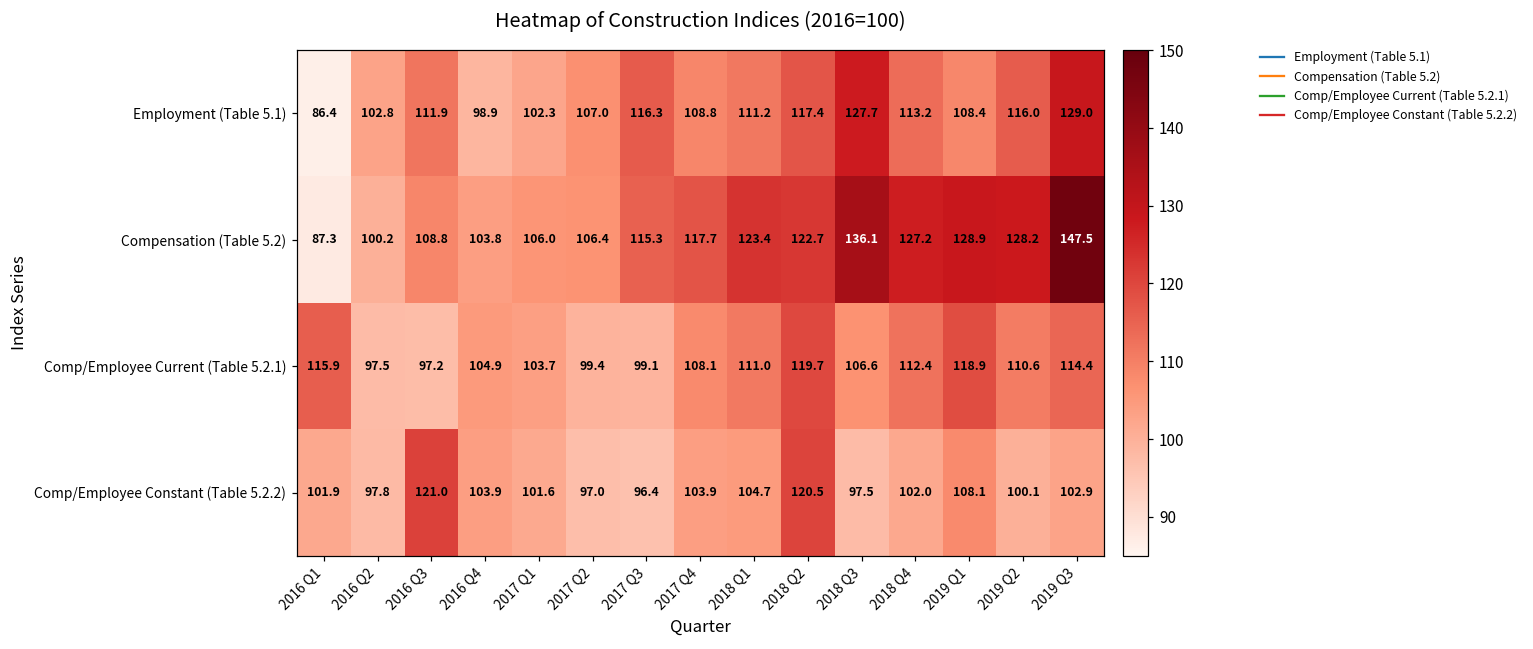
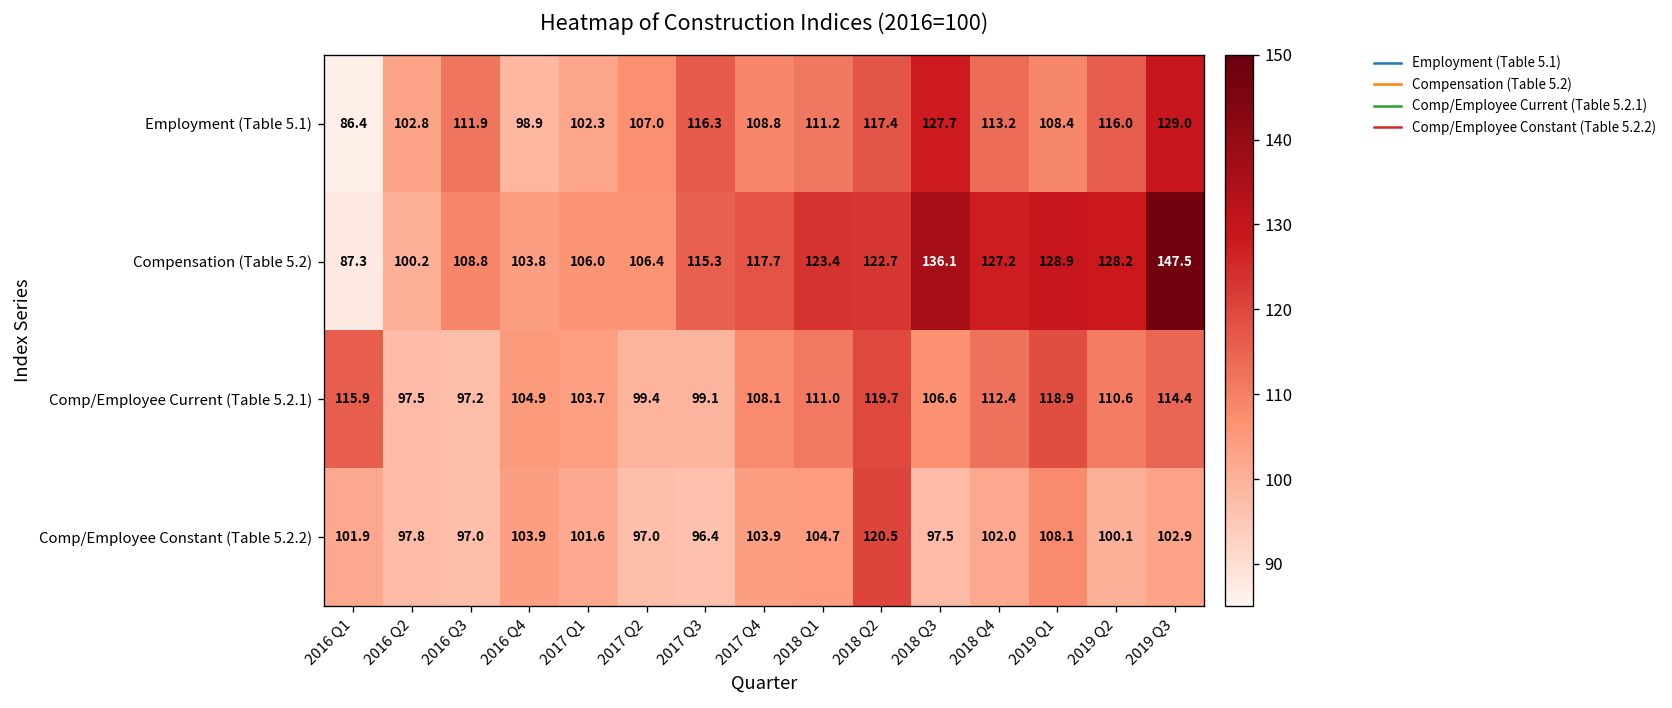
Comp/Employee Constant (Table 5.2.2), 2016 Q3: 121.0 -> 97.0
